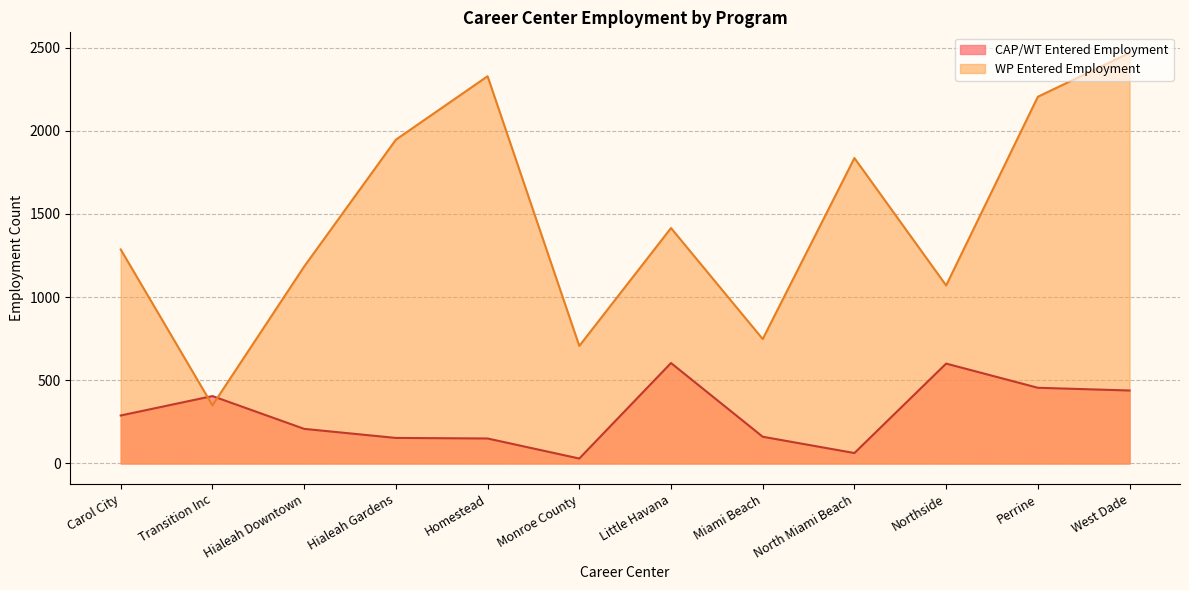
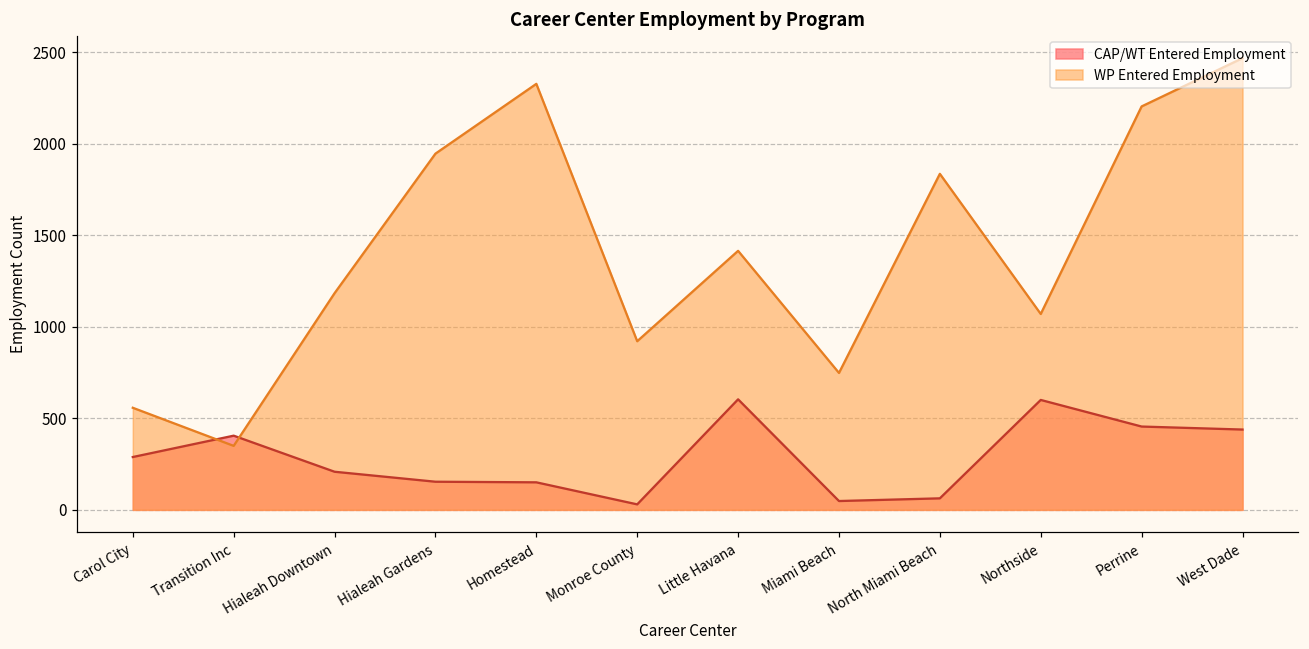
WP Entered Employment, Carol City: 1290 -> 560
WP Entered Employment, Monroe County: 710 -> 920
CAP/WT Entered Employment, Miami Beach: 160 -> 50
